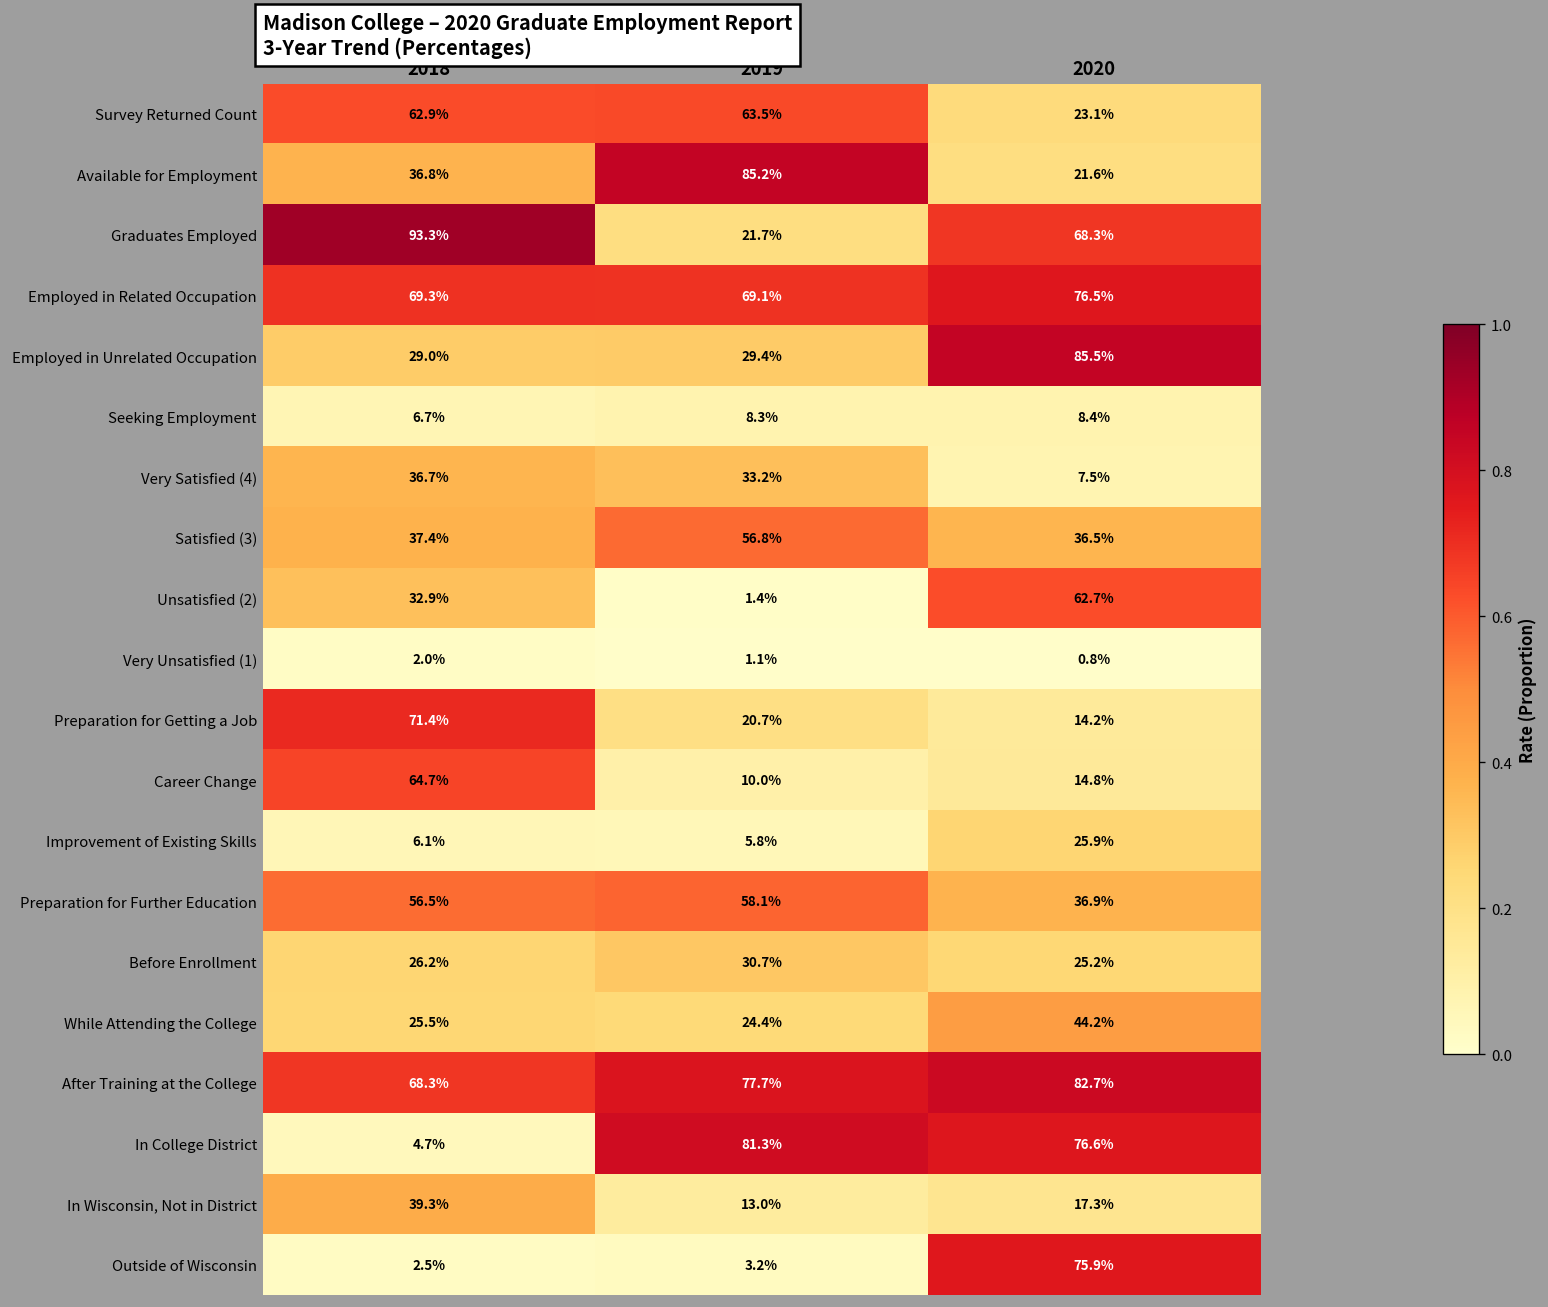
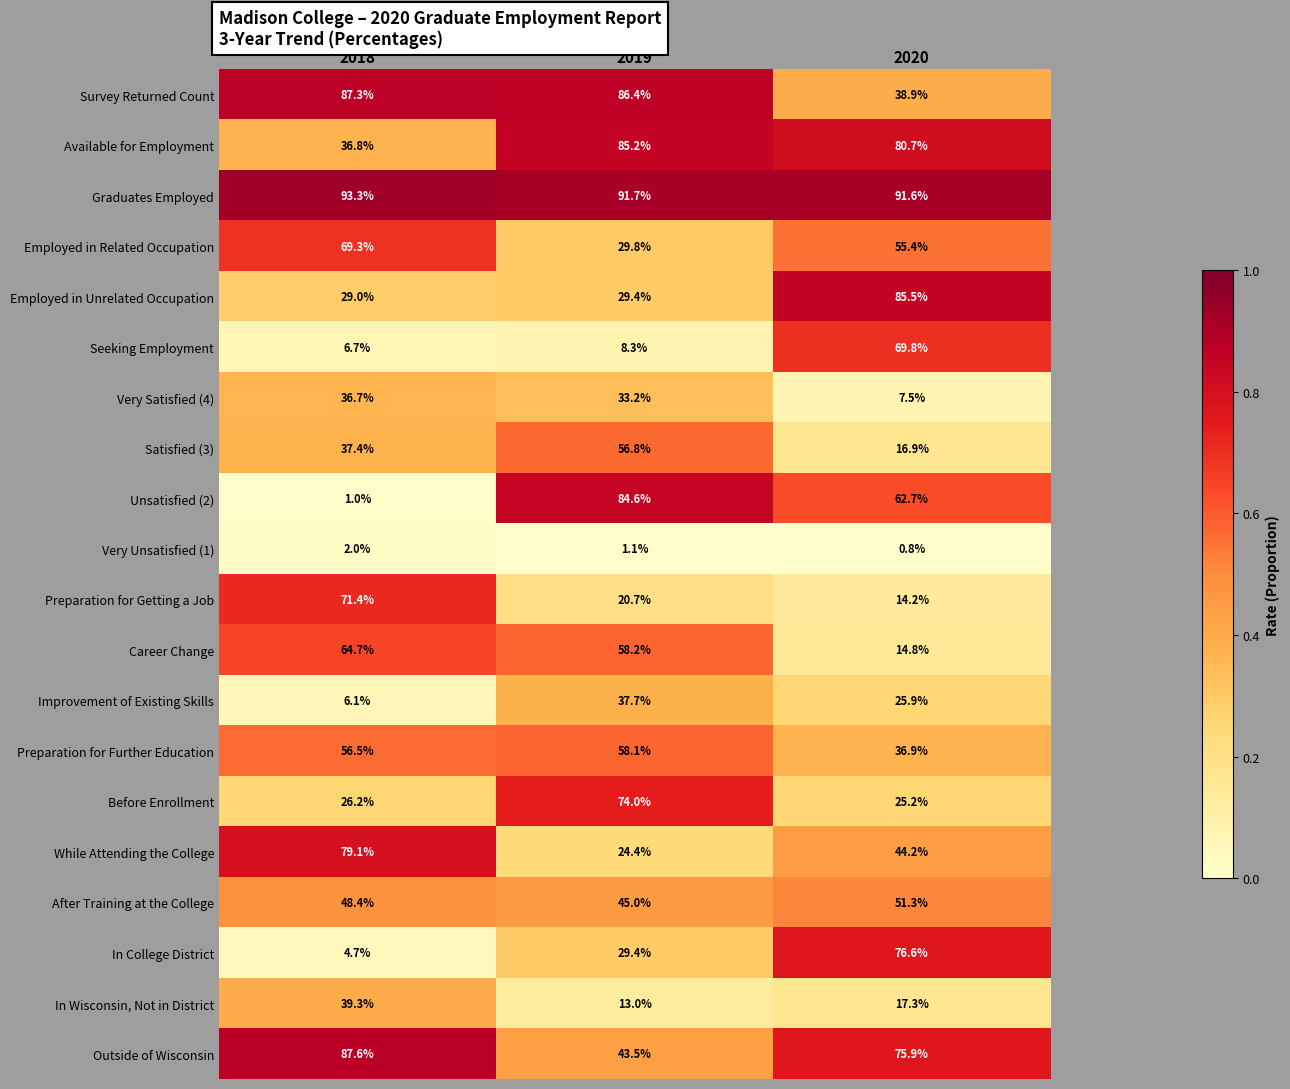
Survey Returned Count, 2018: 62.9% -> 87.3%
Survey Returned Count, 2019: 63.5% -> 86.4%
Survey Returned Count, 2020: 23.1% -> 38.9%
Available for Employment, 2020: 21.6% -> 80.7%
Graduates Employed, 2019: 21.7% -> 91.7%
Graduates Employed, 2020: 68.3% -> 91.6%
Employed in Related Occupation, 2019: 69.1% -> 29.8%
Employed in Related Occupation, 2020: 76.5% -> 55.4%
Seeking Employment, 2020: 8.4% -> 69.8%
Satisfied (3), 2020: 36.5% -> 16.9%
Unsatisfied (2), 2018: 32.9% -> 1.0%
Unsatisfied (2), 2019: 1.4% -> 84.6%
Career Change, 2019: 10.0% -> 58.2%
Improvement of Existing Skills, 2019: 5.8% -> 37.7%
Before Enrollment, 2019: 30.7% -> 74.0%
While Attending the College, 2018: 25.5% -> 79.1%
After Training at the College, 2018: 68.3% -> 48.4%
After Training at the College, 2019: 77.7% -> 45.0%
After Training at the College, 2020: 82.7% -> 51.3%
In College District, 2019: 81.3% -> 29.4%
Outside of Wisconsin, 2018: 2.5% -> 87.6%
Outside of Wisconsin, 2019: 3.2% -> 43.5%
